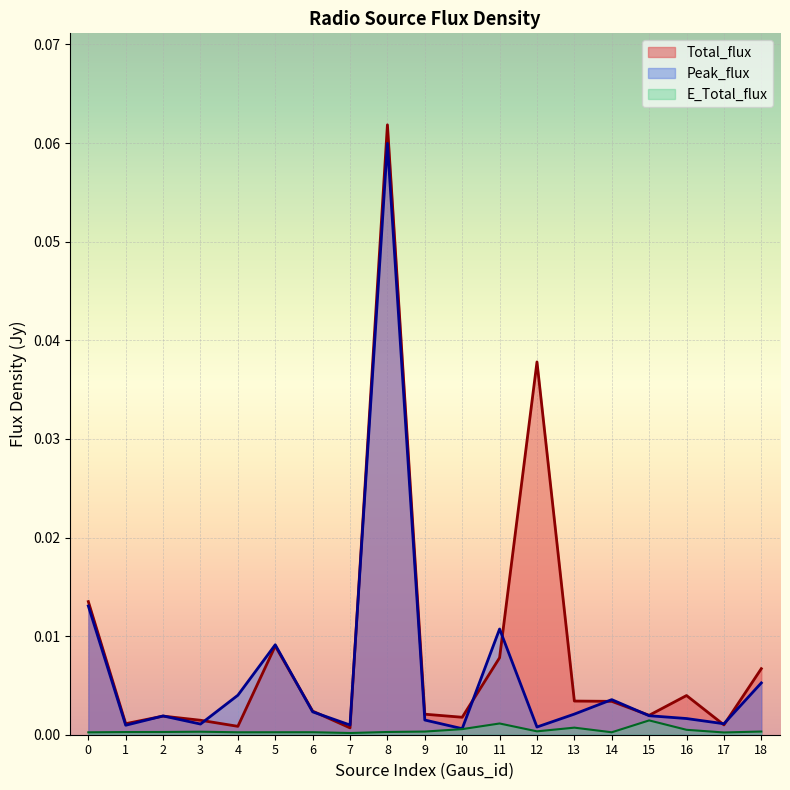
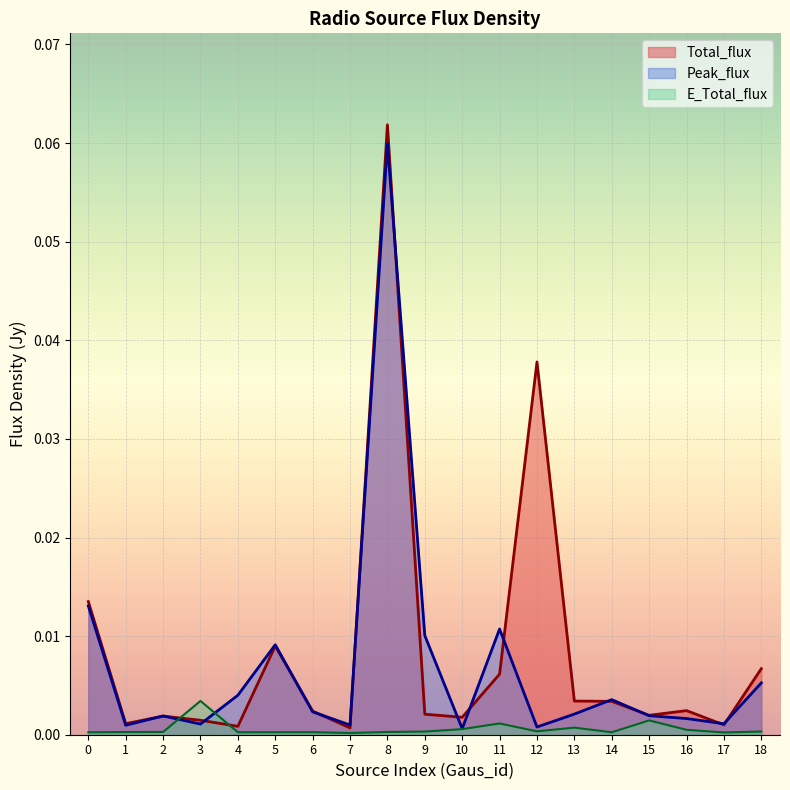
E_Total_flux, 3: 0.000 -> 0.003
Peak_flux, 9: 0.001 -> 0.010
Total_flux, 11: 0.008 -> 0.006
Total_flux, 16: 0.004 -> 0.002
